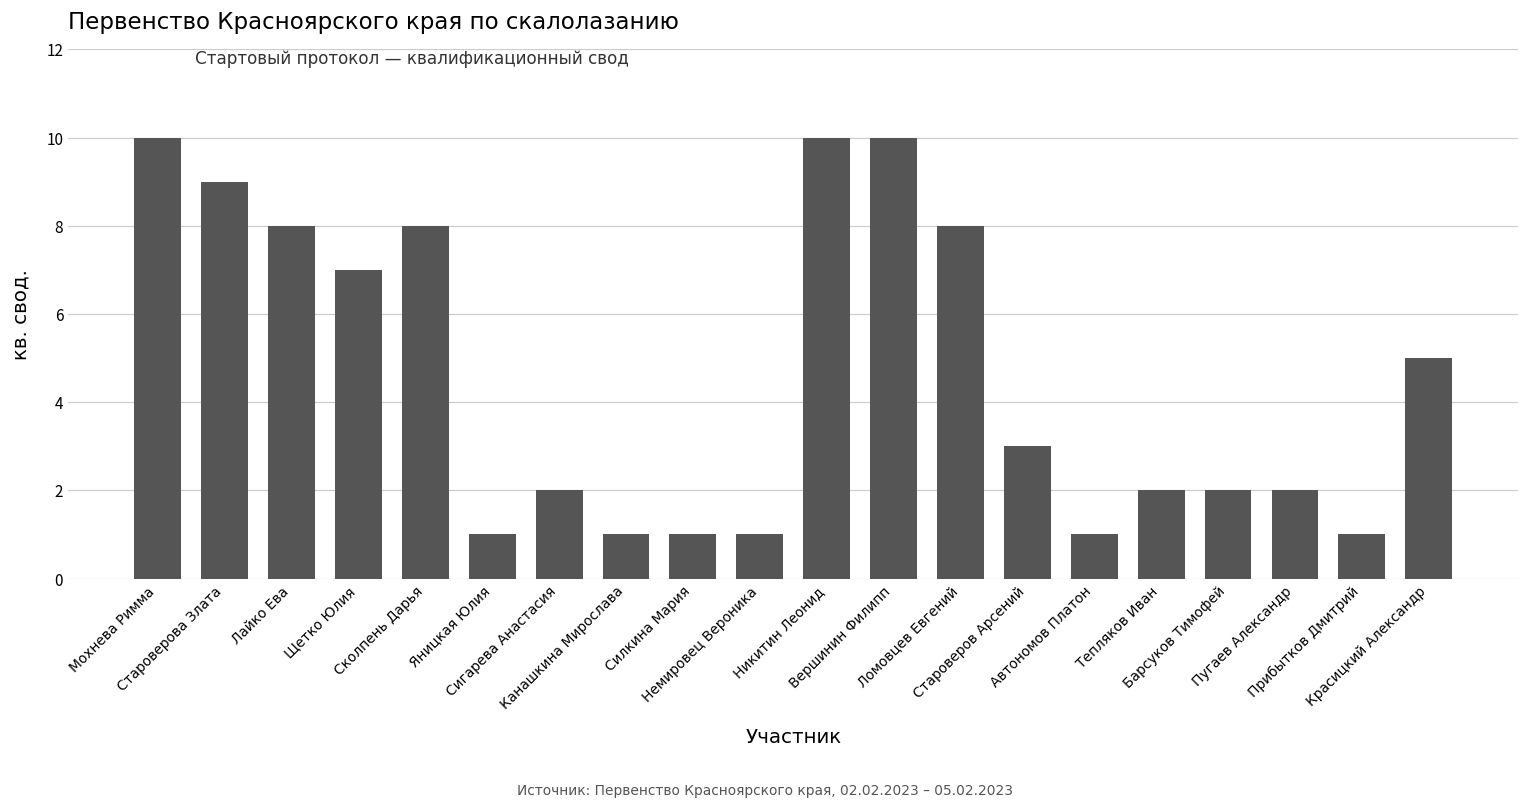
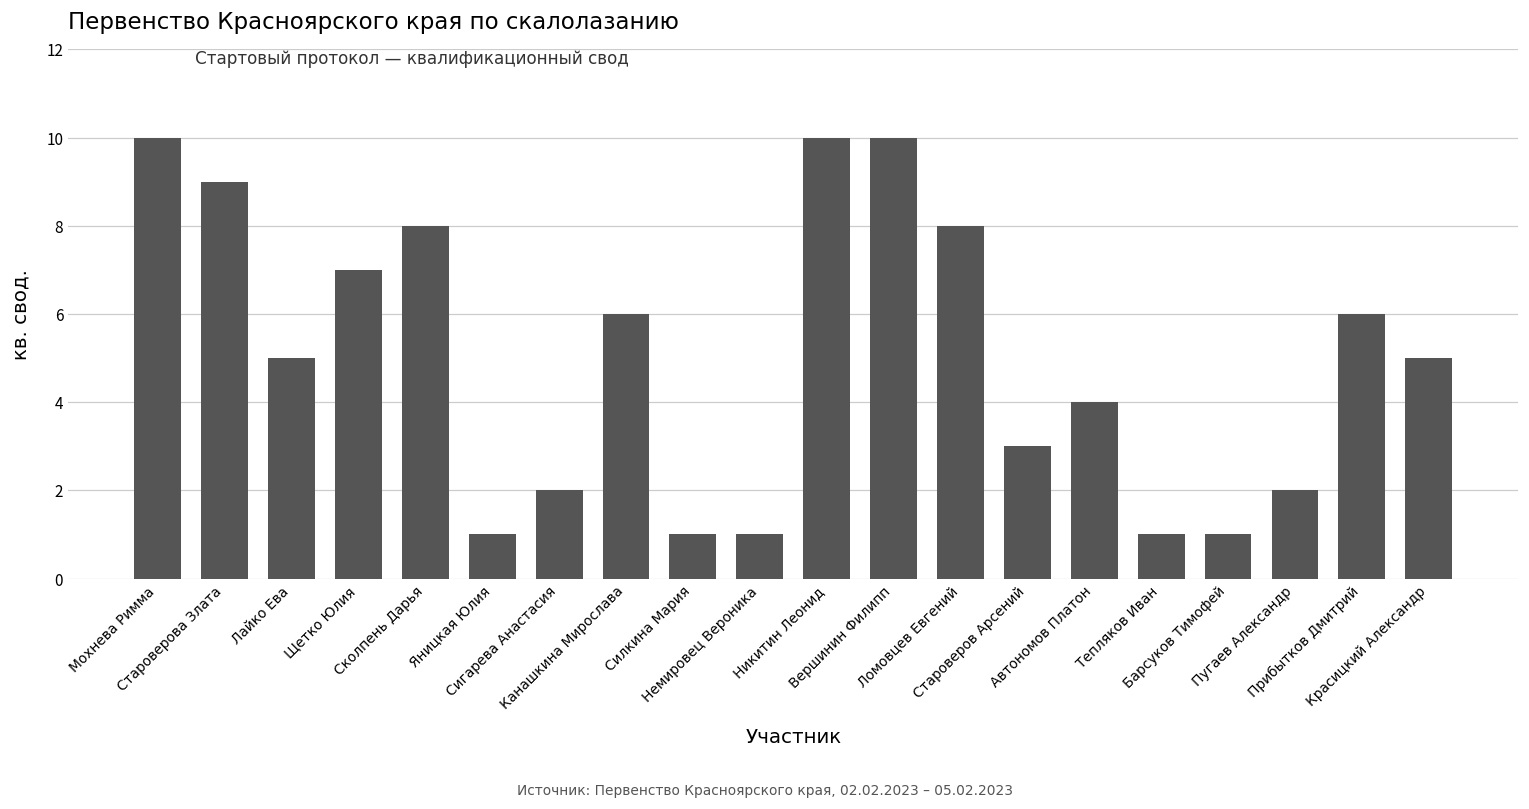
Лайко Ева: 8 -> 5
Канашкина Мирослава: 1 -> 6
Автономов Платон: 1 -> 4
Тепляков Иван: 2 -> 1
Барсуков Тимофей: 2 -> 1
Прибытков Дмитрий: 1 -> 6
